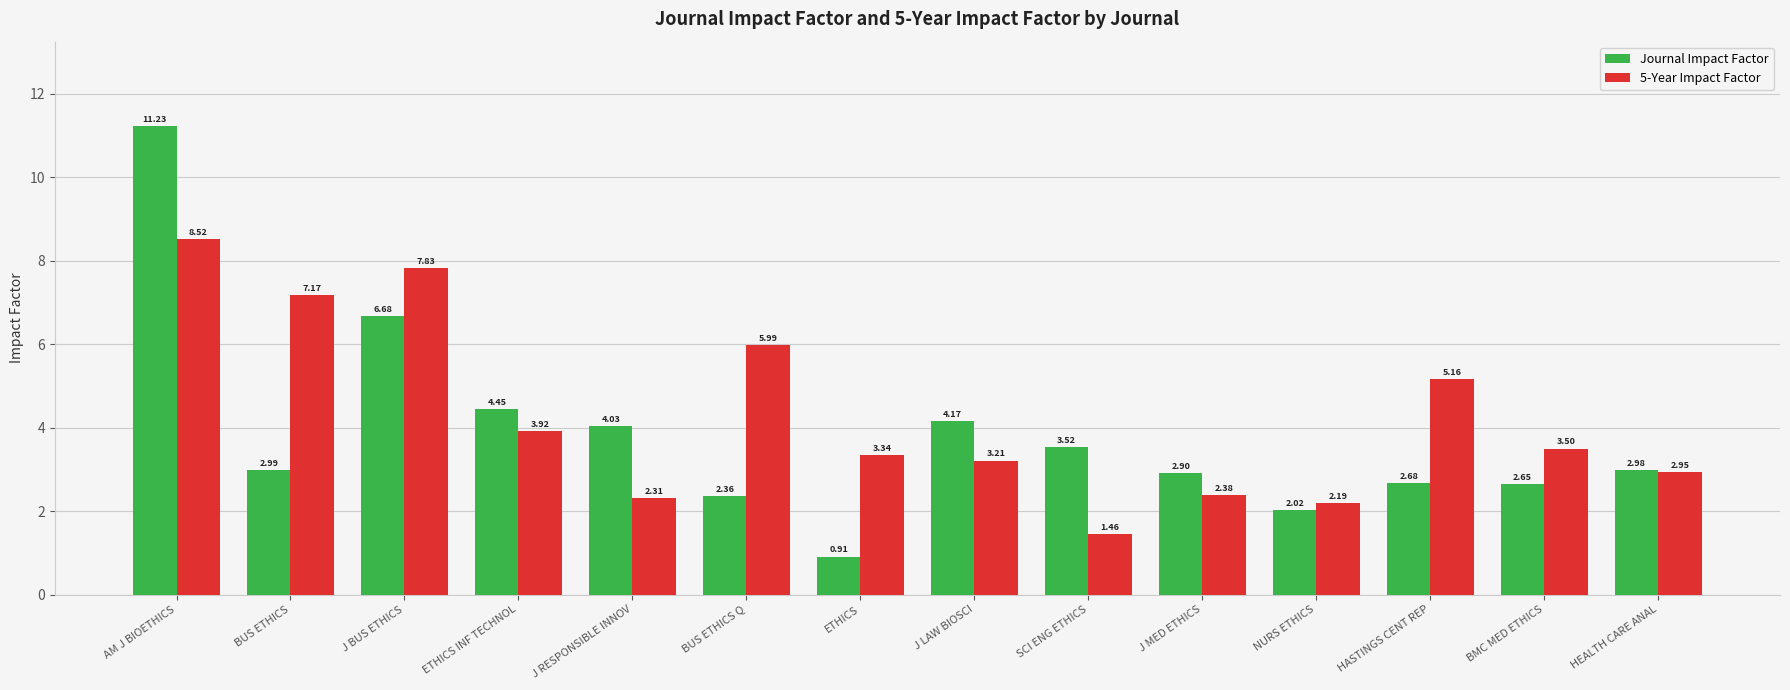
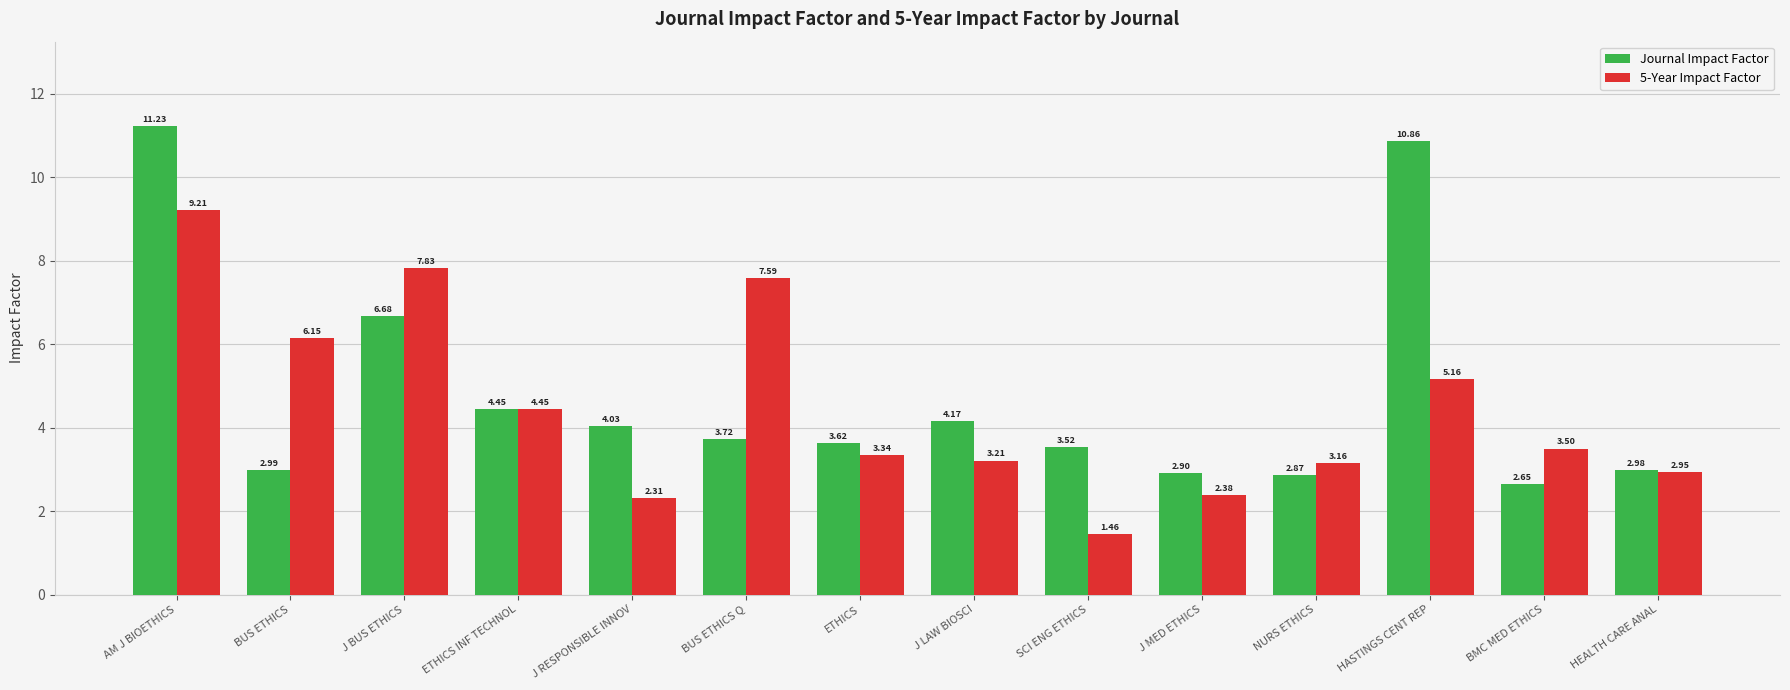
5-Year Impact Factor, AM J BIOETHICS: 8.52 -> 9.21
5-Year Impact Factor, BUS ETHICS: 7.17 -> 6.15
5-Year Impact Factor, ETHICS INF TECHNOL: 3.92 -> 4.45
Journal Impact Factor, BUS ETHICS Q: 2.36 -> 3.72
5-Year Impact Factor, BUS ETHICS Q: 5.99 -> 7.59
Journal Impact Factor, ETHICS: 0.91 -> 3.62
Journal Impact Factor, NURS ETHICS: 2.02 -> 2.87
5-Year Impact Factor, NURS ETHICS: 2.19 -> 3.16
Journal Impact Factor, HASTINGS CENT REP: 2.68 -> 10.86
